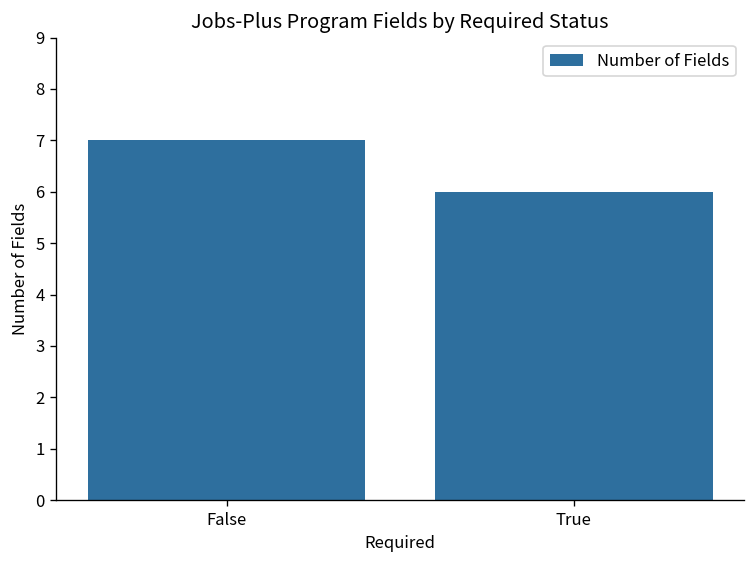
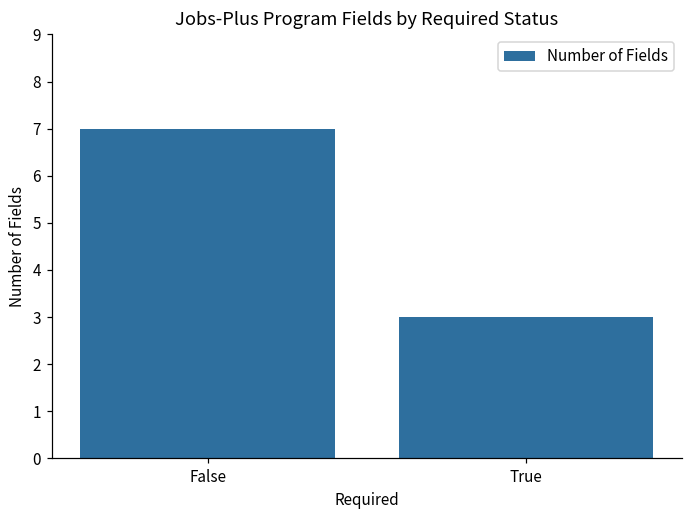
True: 6 -> 3
